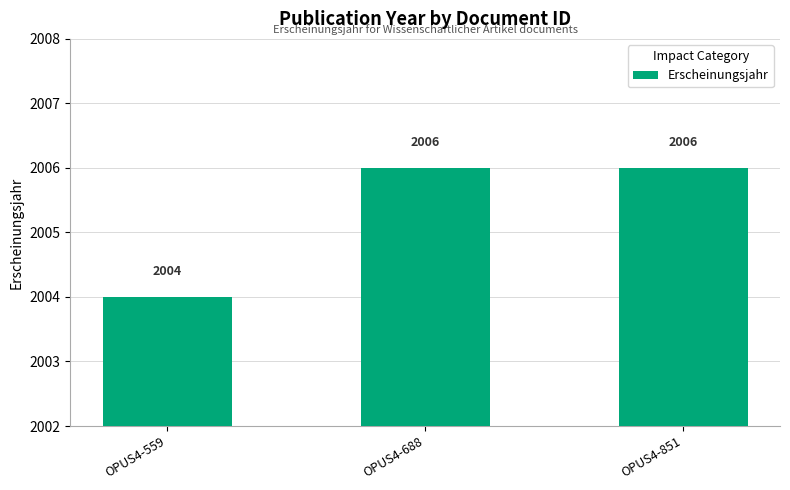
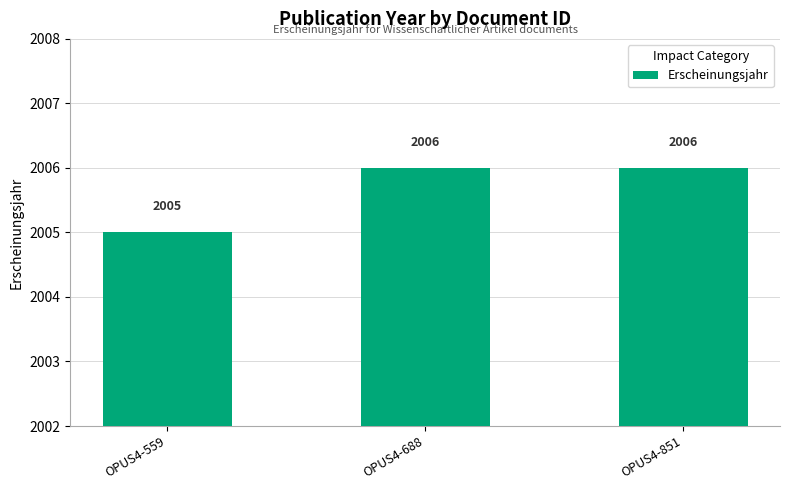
OPUS4-559: 2004 -> 2005
